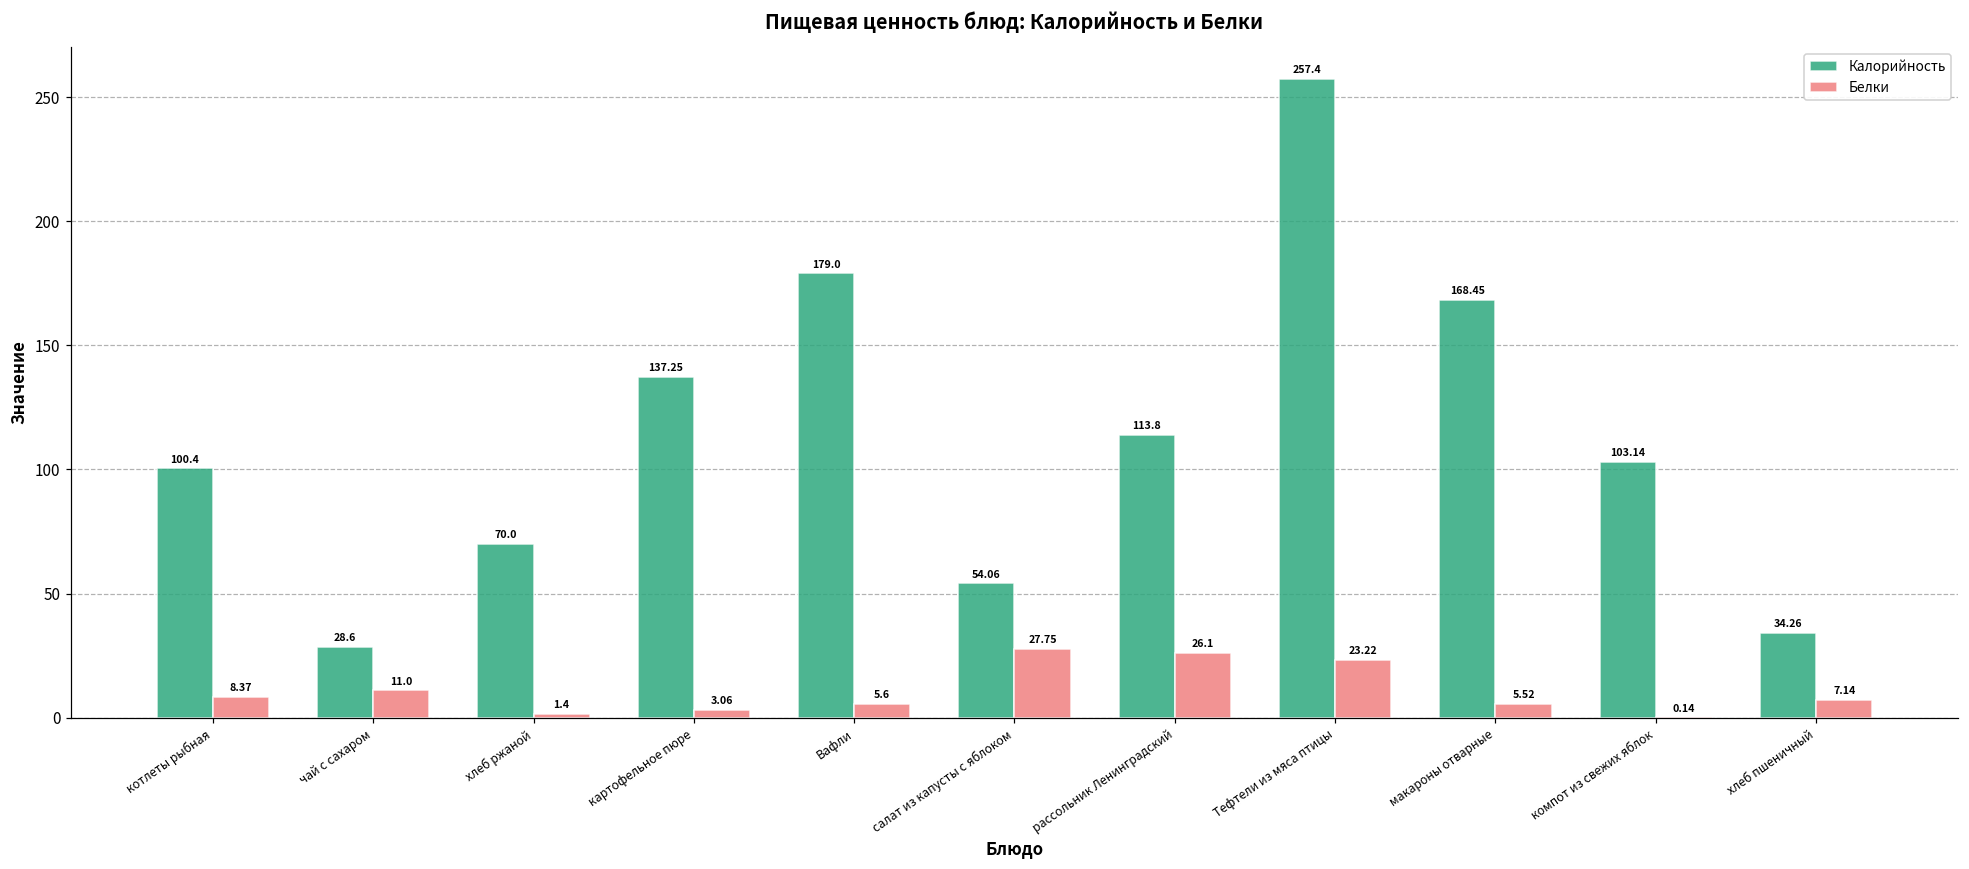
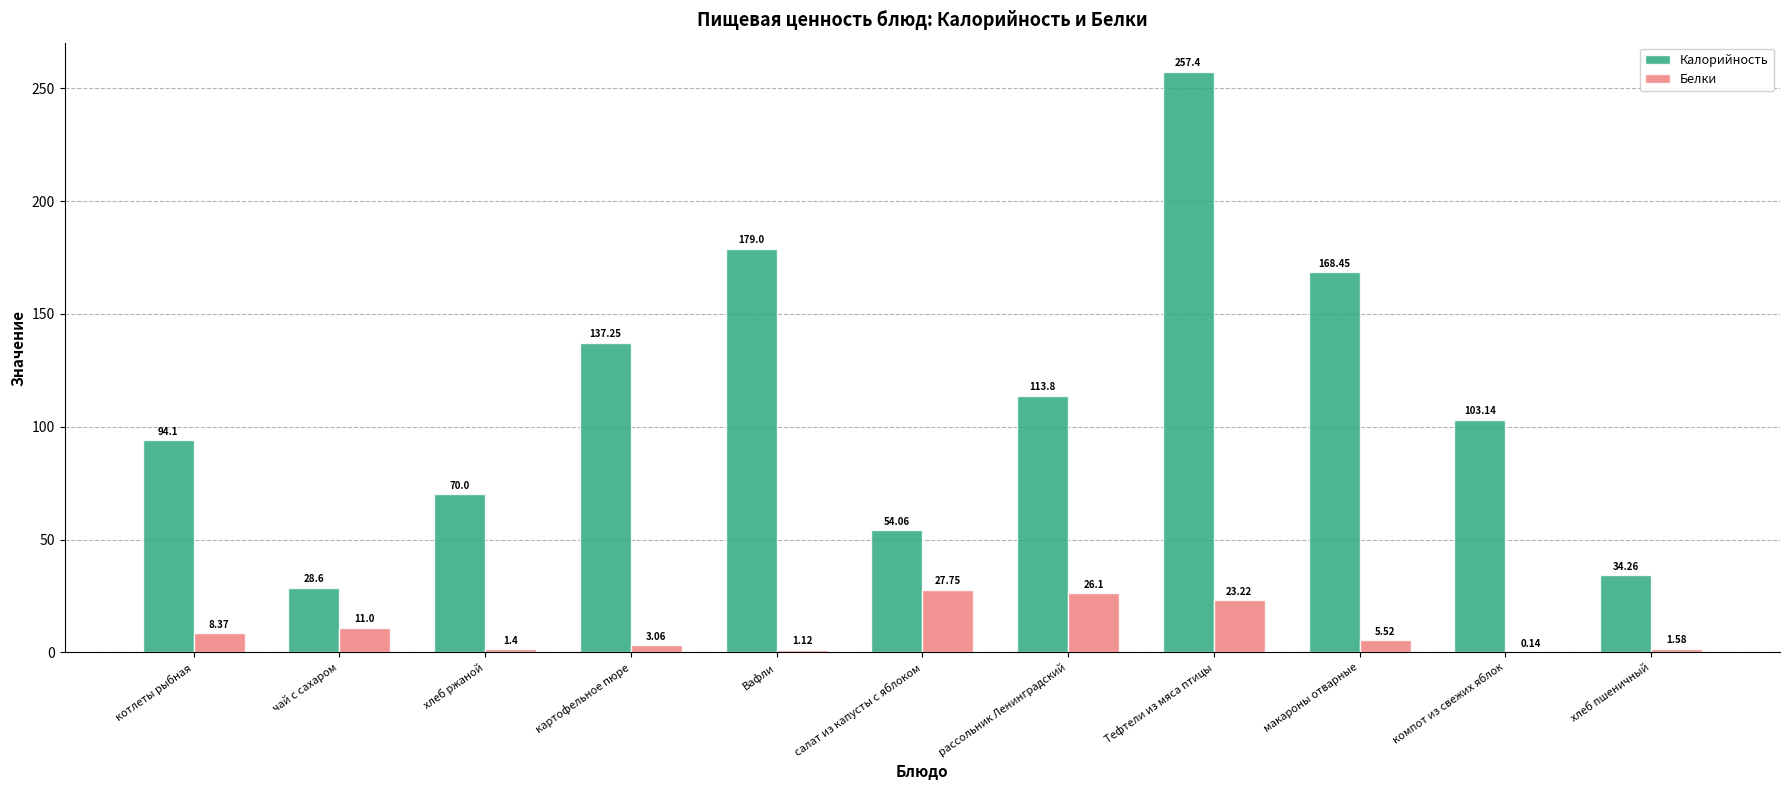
Калорийность, котлеты рыбная: 100.4 -> 94.1
Белки, Вафли: 5.6 -> 1.12
Белки, хлеб пшеничный: 7.14 -> 1.58
